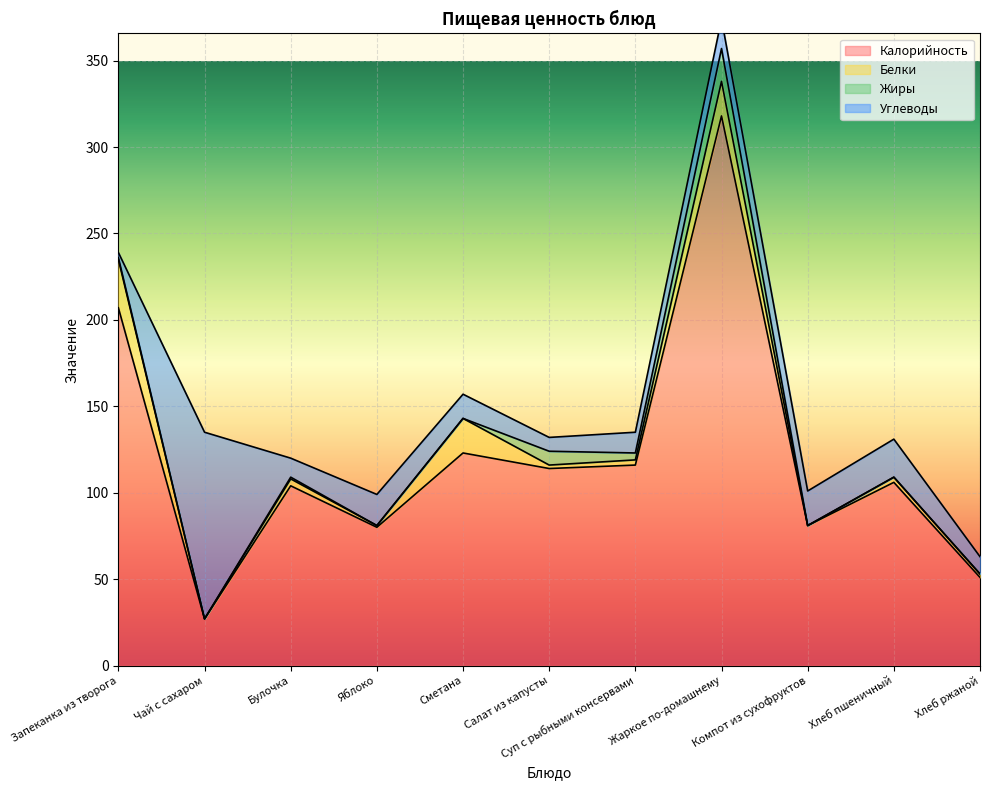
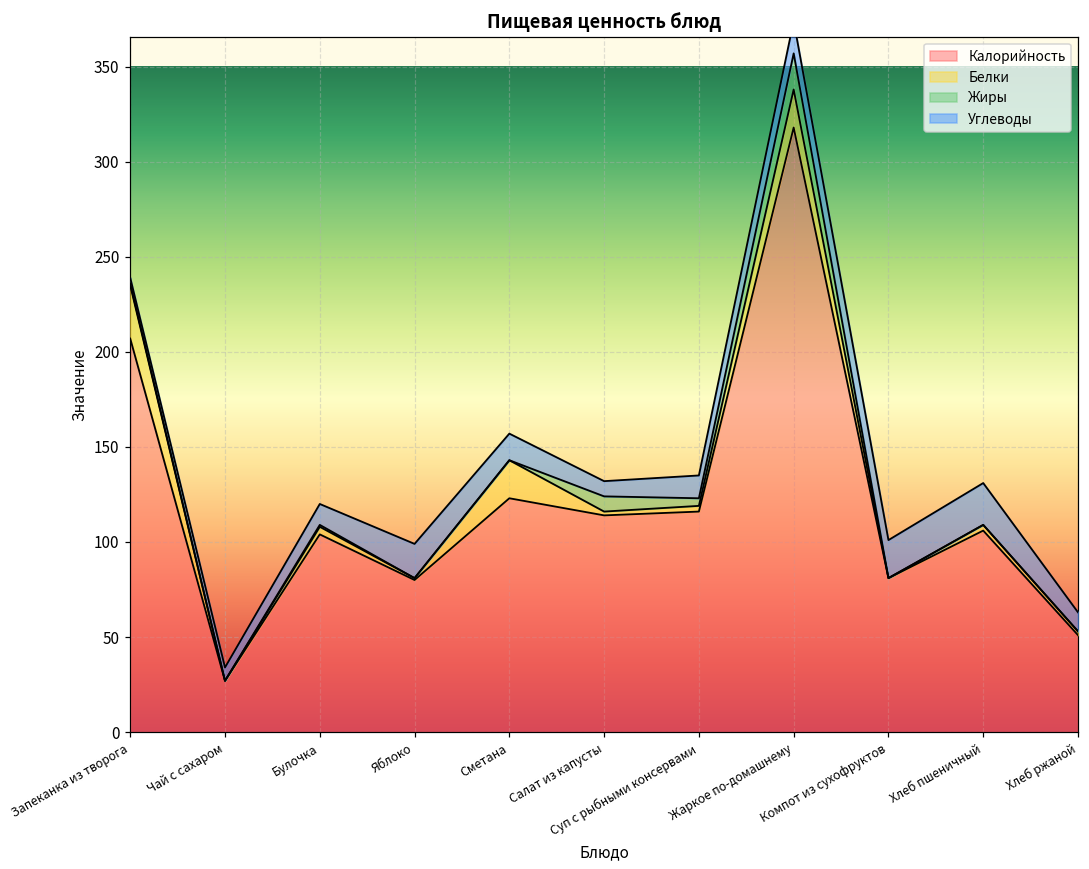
Углеводы, Чай с сахаром: 108 -> 7
